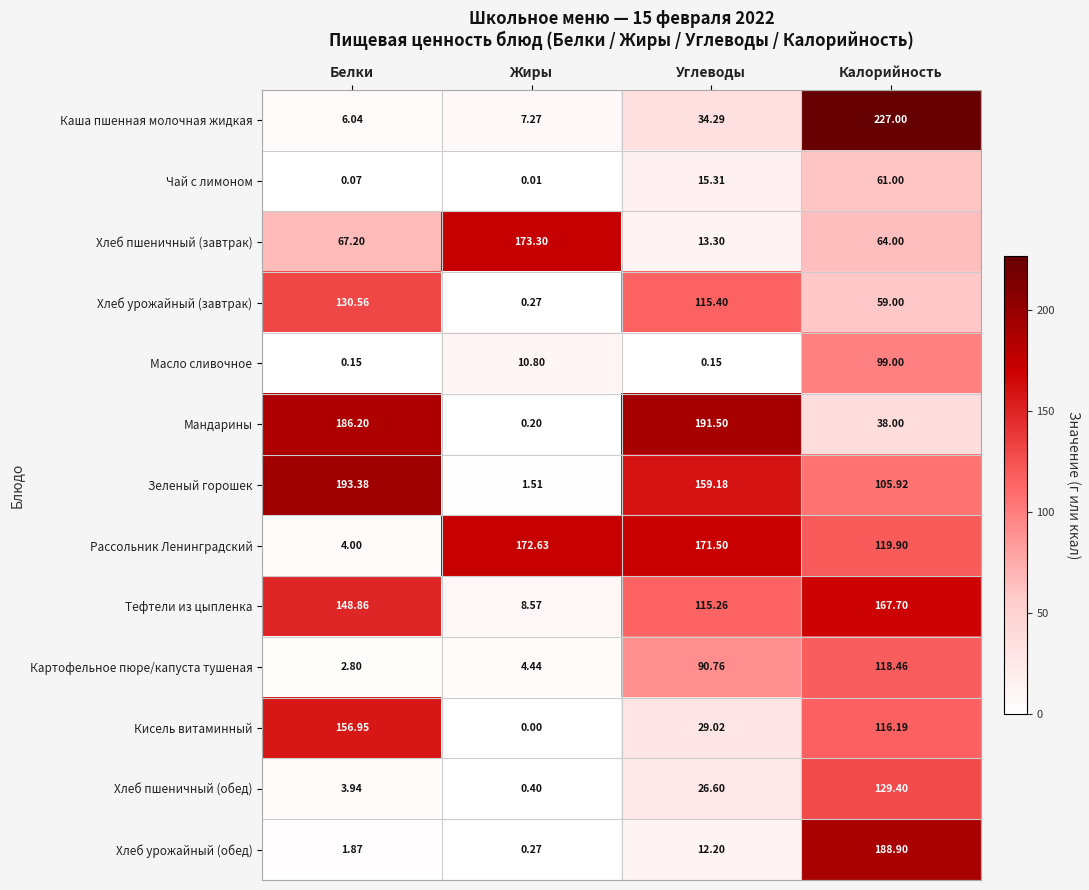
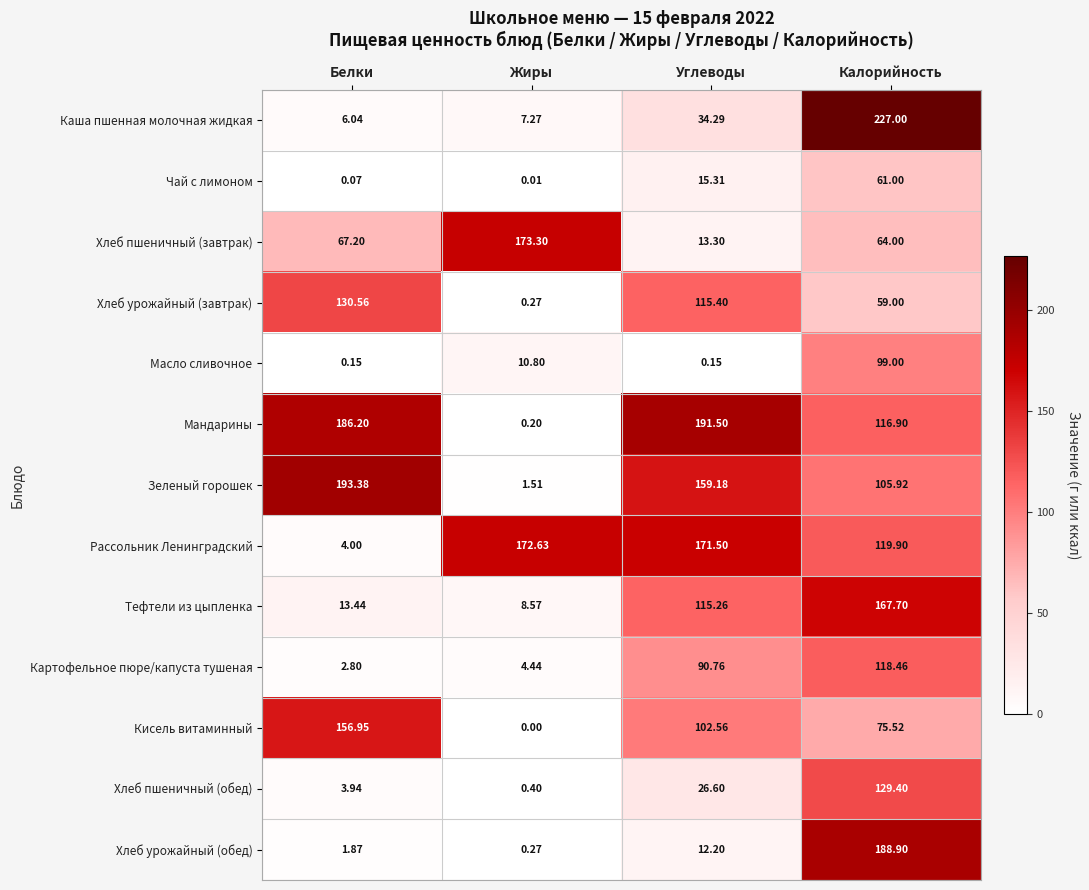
Мандарины, Калорийность: 38.00 -> 116.90
Тефтели из цыпленка, Белки: 148.86 -> 13.44
Кисель витаминный, Углеводы: 29.02 -> 102.56
Кисель витаминный, Калорийность: 116.19 -> 75.52
